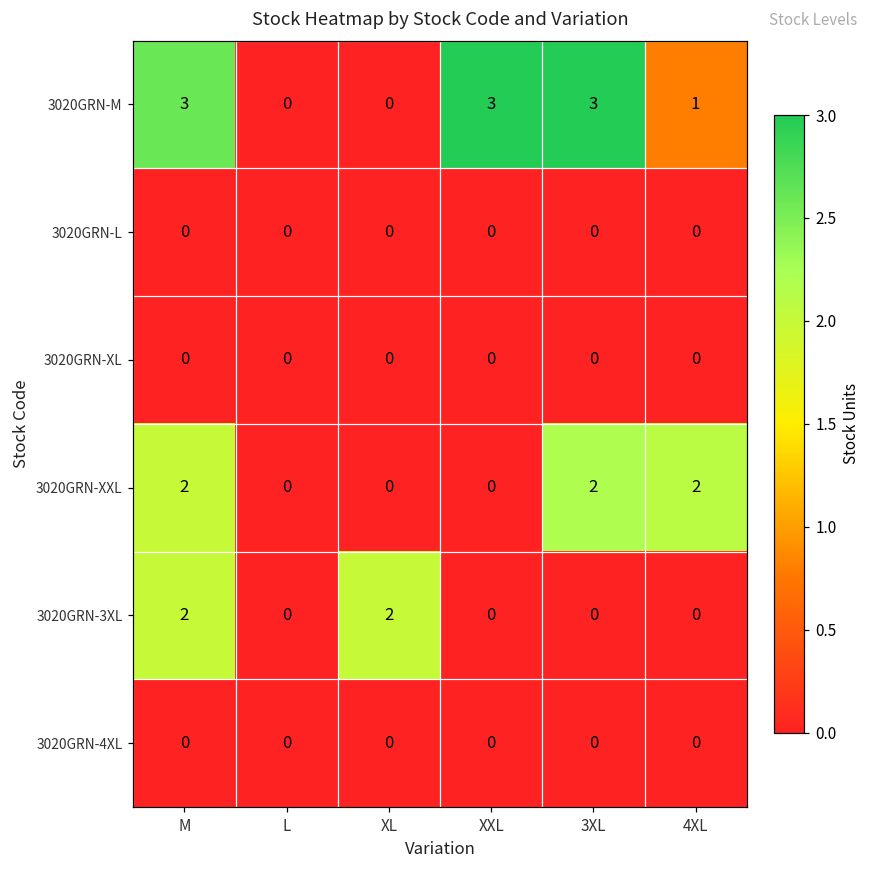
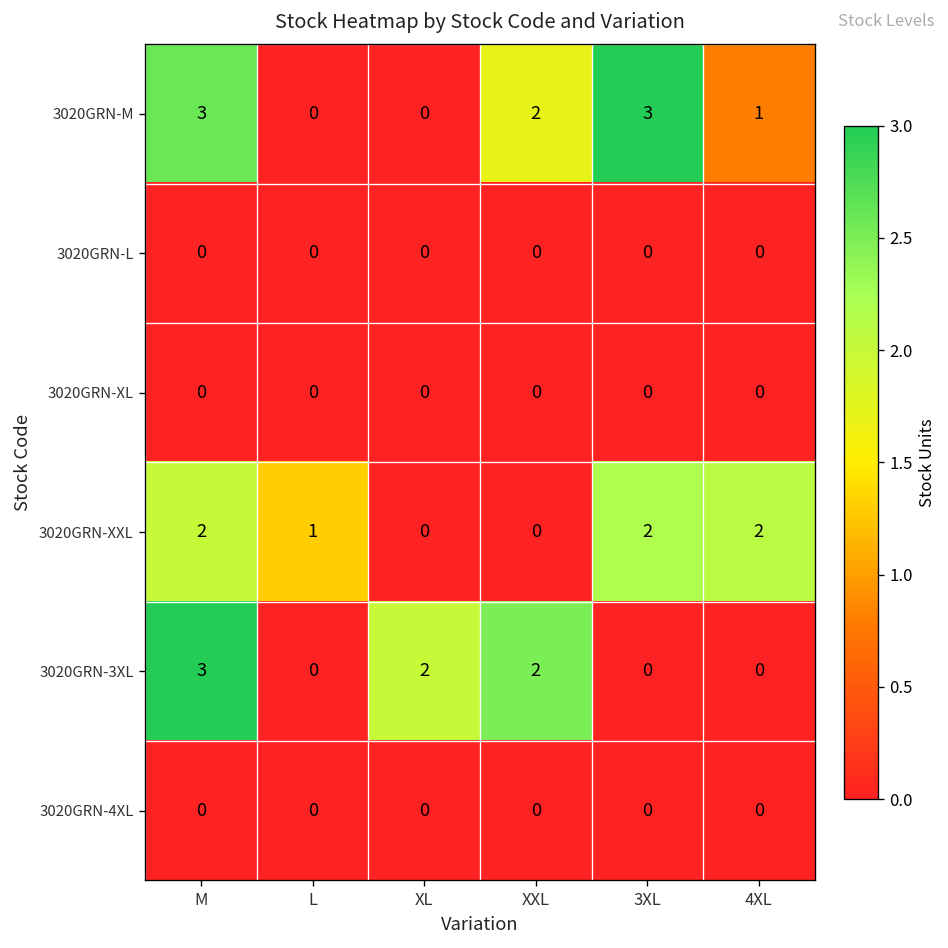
3020GRN-M, XXL: 3 -> 2
3020GRN-XXL, L: 0 -> 1
3020GRN-3XL, M: 2 -> 3
3020GRN-3XL, XXL: 0 -> 2
